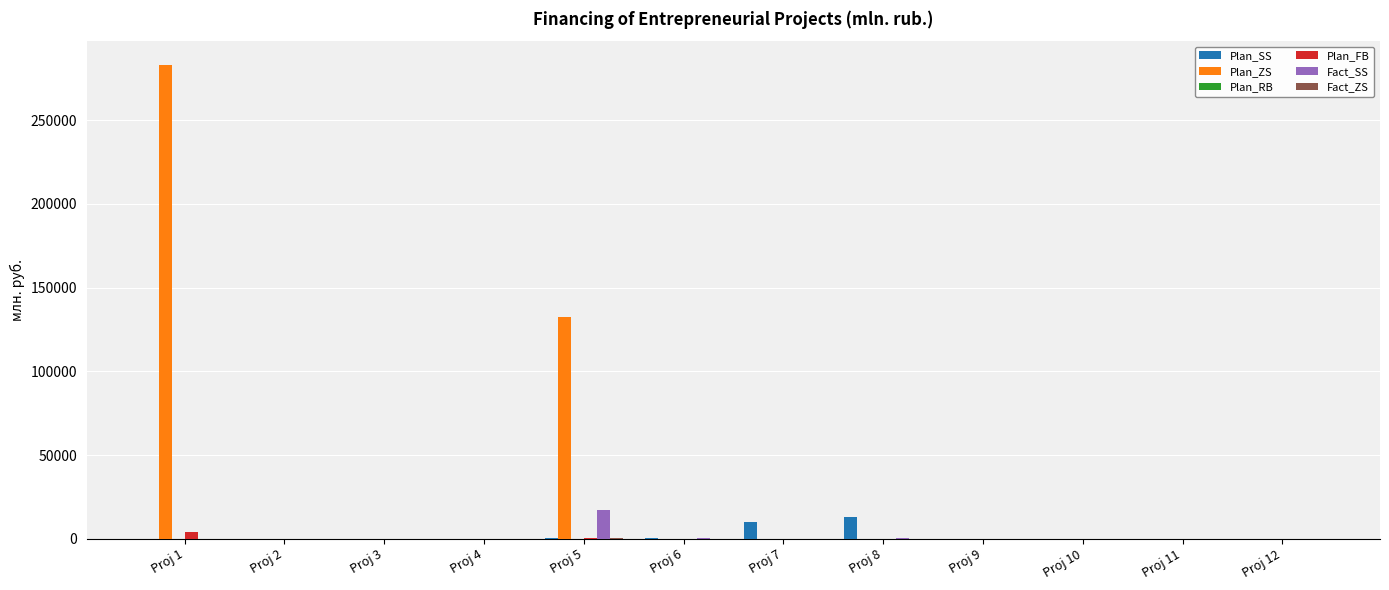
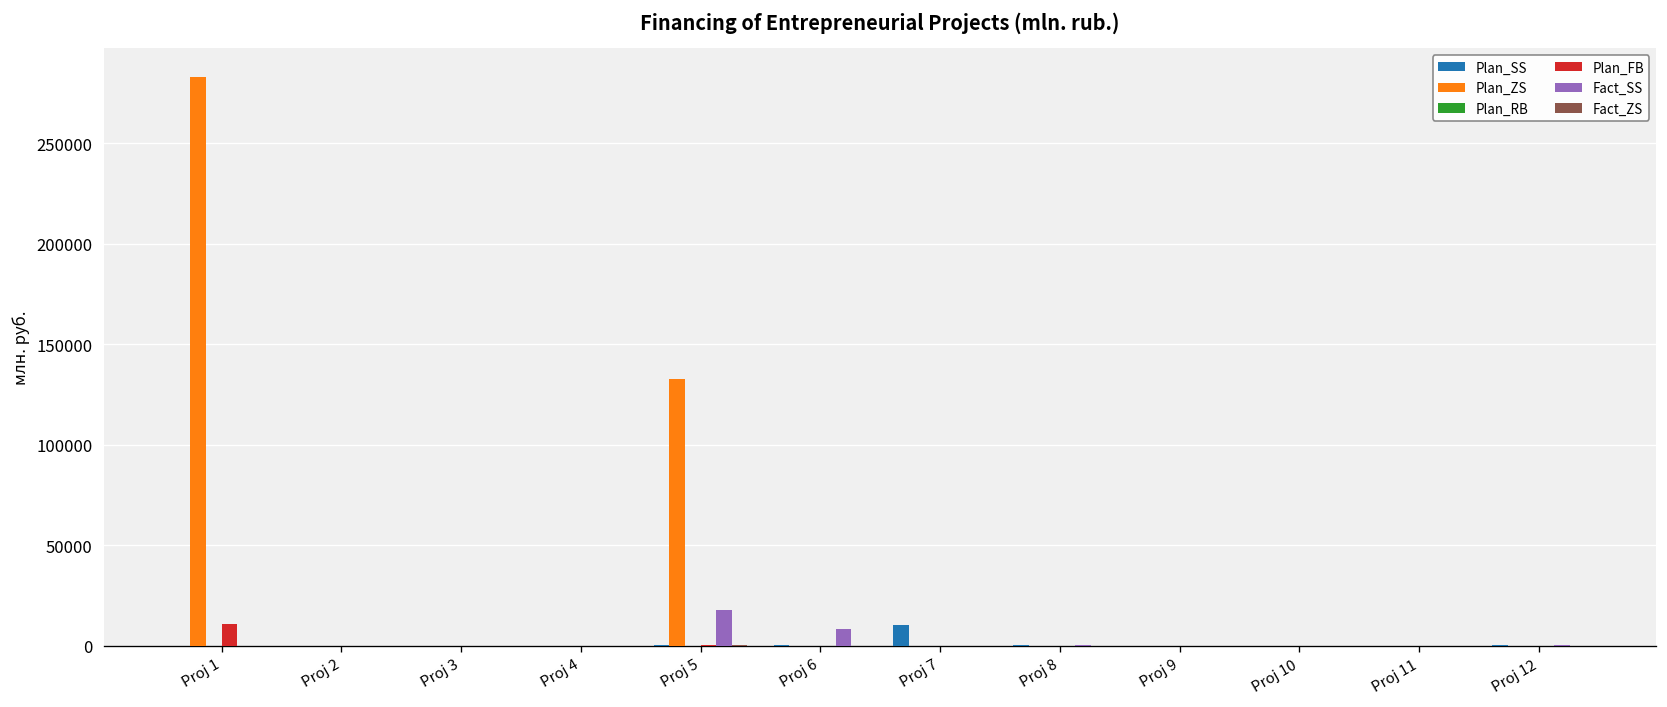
Plan_FB, Proj 1: 4000 -> 11000
Fact_SS, Proj 6: 0 -> 8000
Plan_SS, Proj 8: 13000 -> 0
